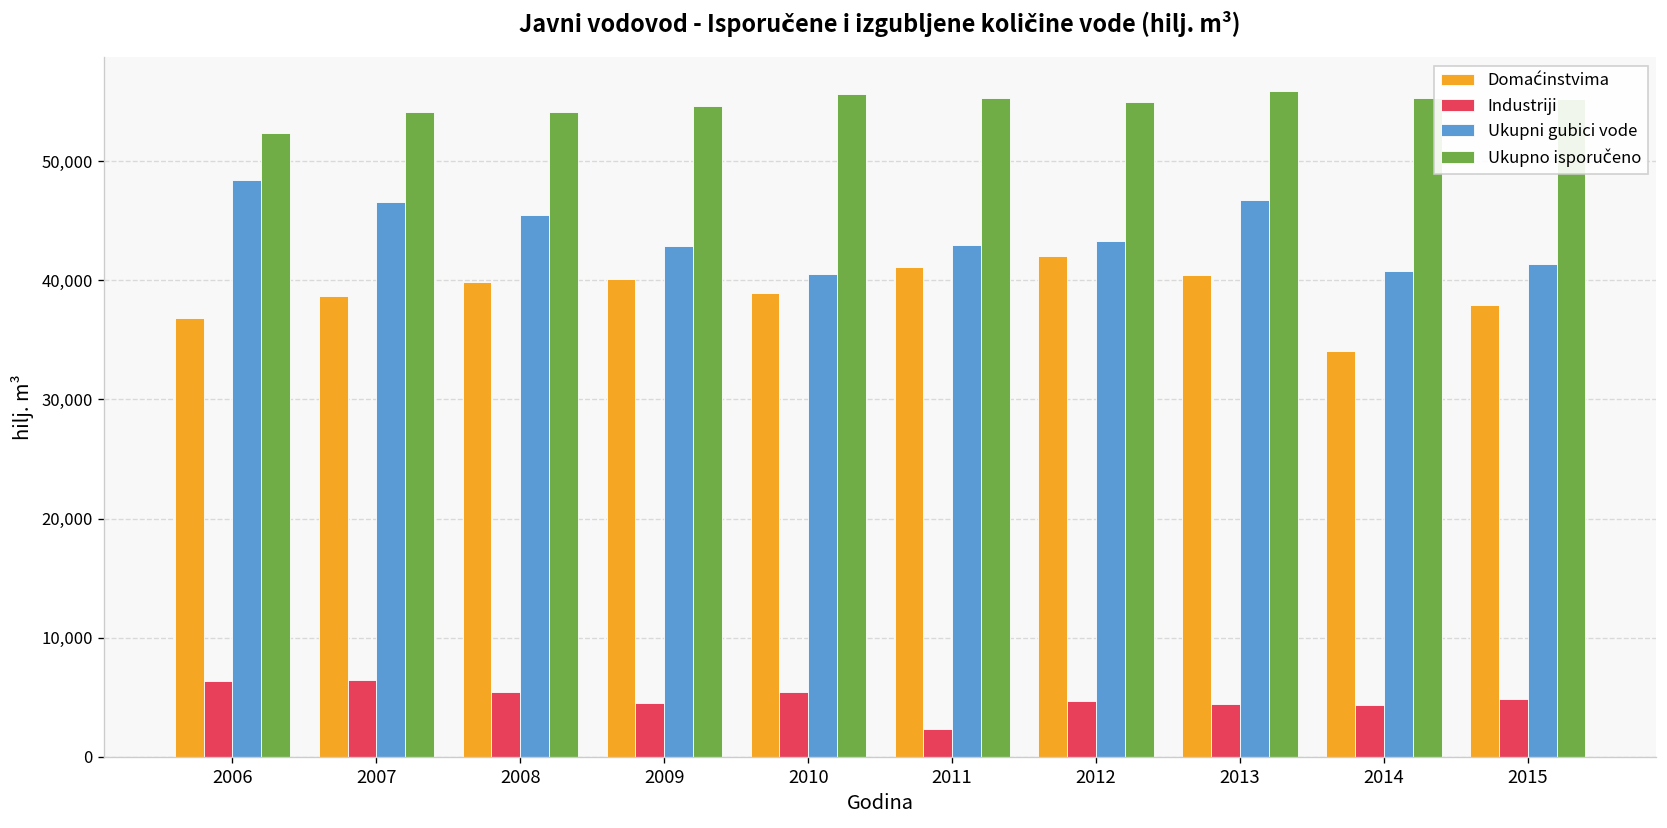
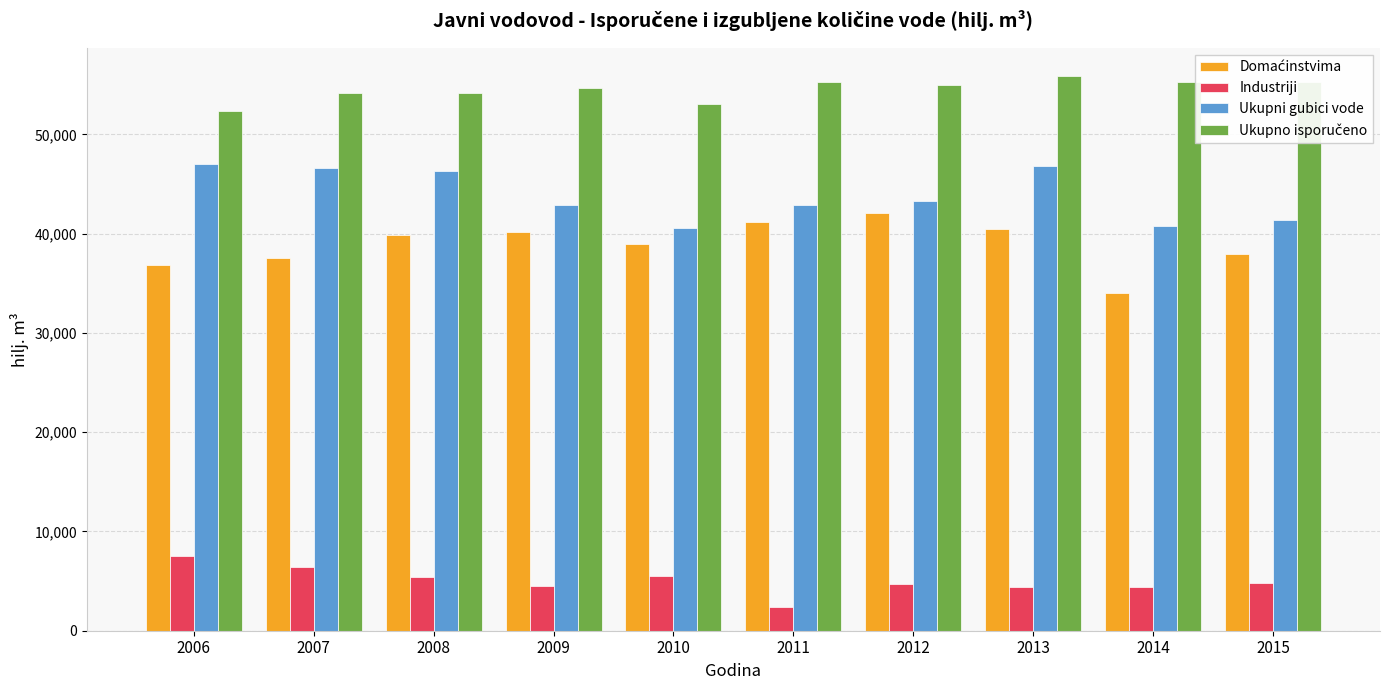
Industriji, 2006: 6,000 -> 7,000
Ukupni gubici vode, 2006: 48,000 -> 47,000
Domaćinstvima, 2007: 39,000 -> 37,000
Ukupni gubici vode, 2008: 45,000 -> 46,000
Ukupno isporučeno, 2010: 56,000 -> 53,000
